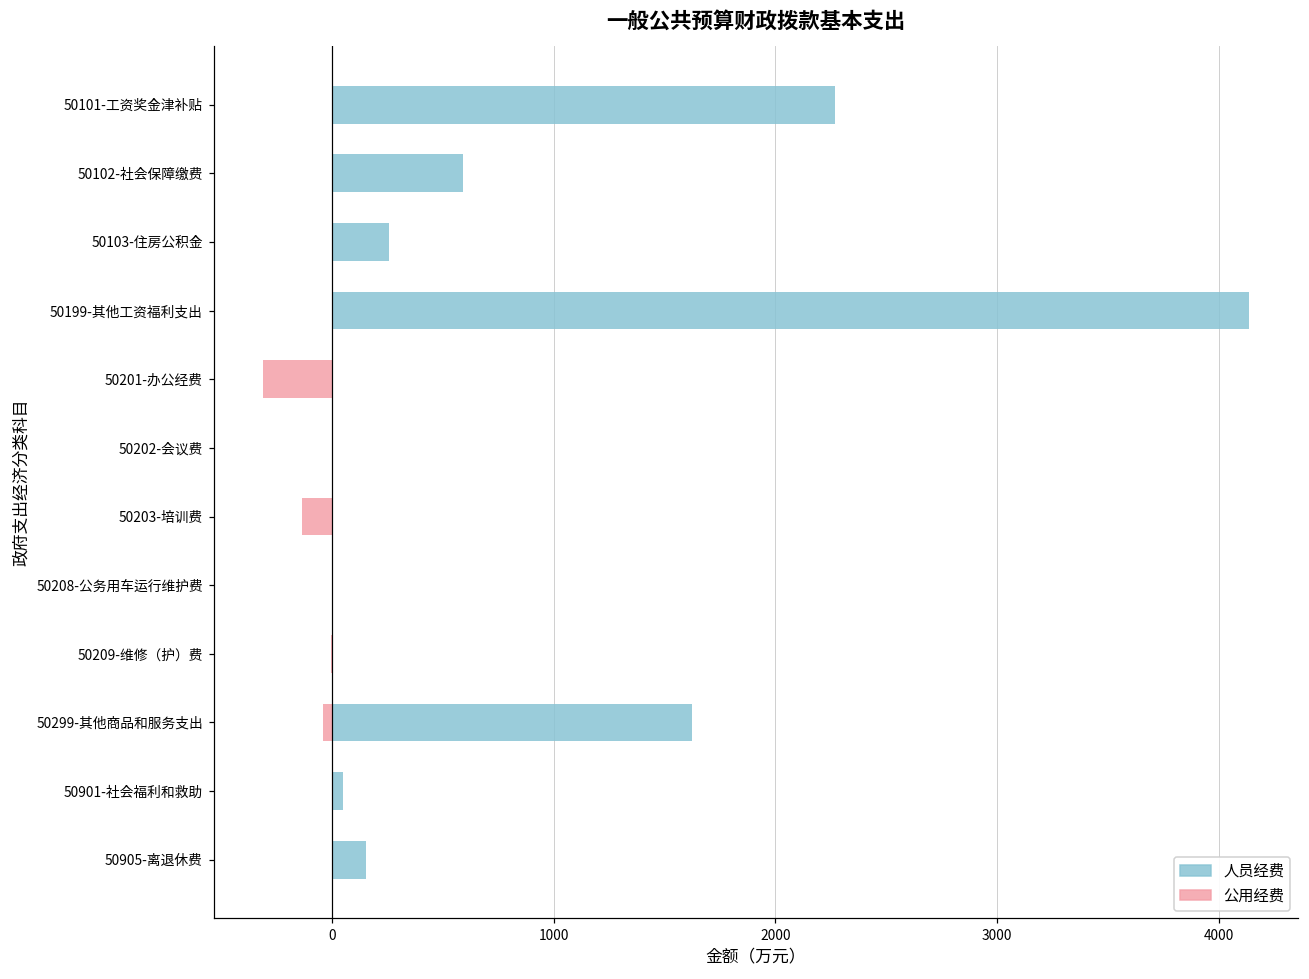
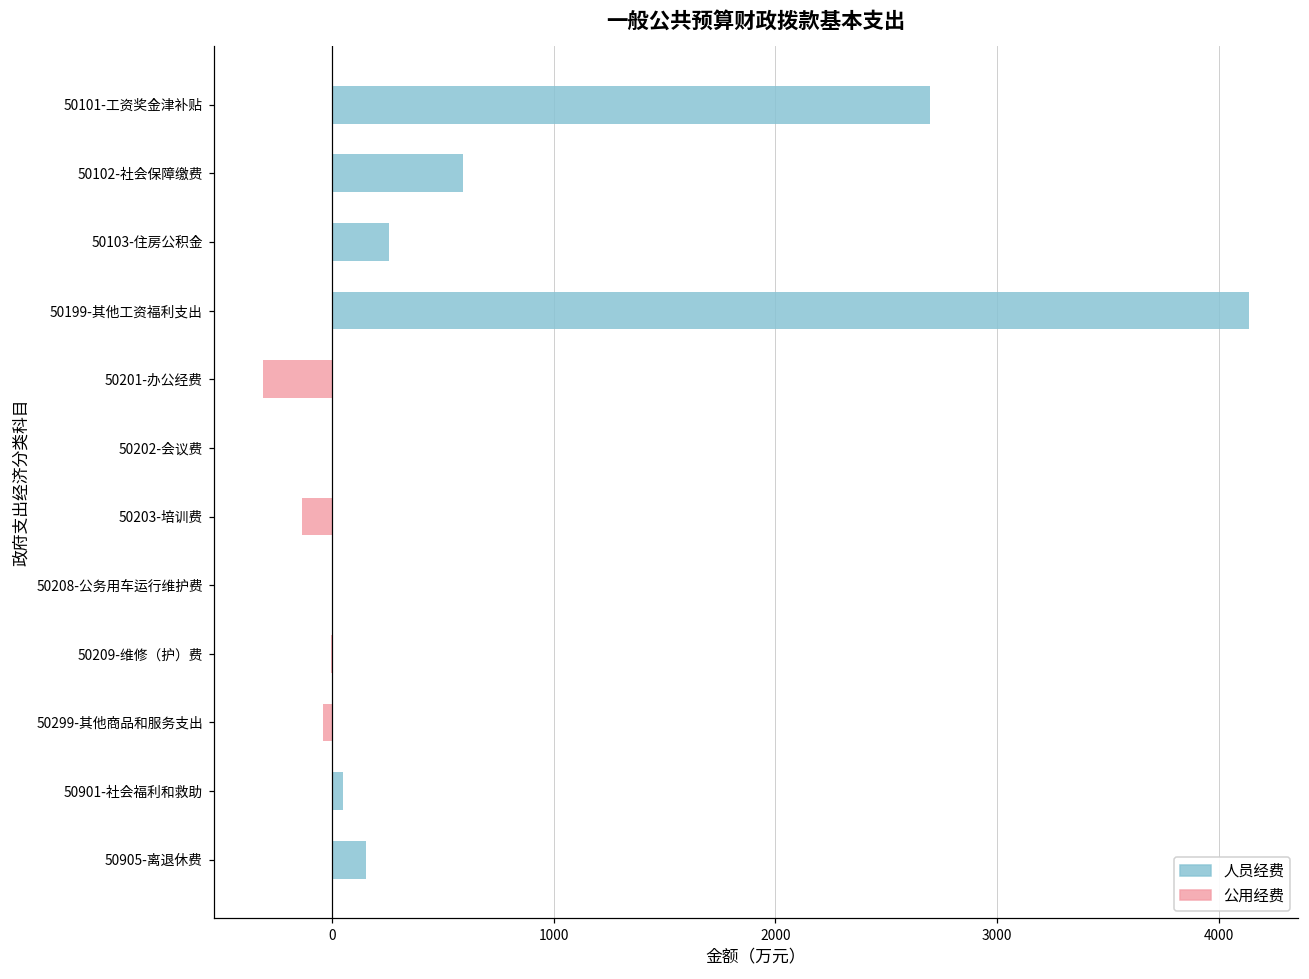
人员经费, 50101-工资奖金津补贴: 2270 -> 2700
人员经费, 50299-其他商品和服务支出: 1630 -> 0
